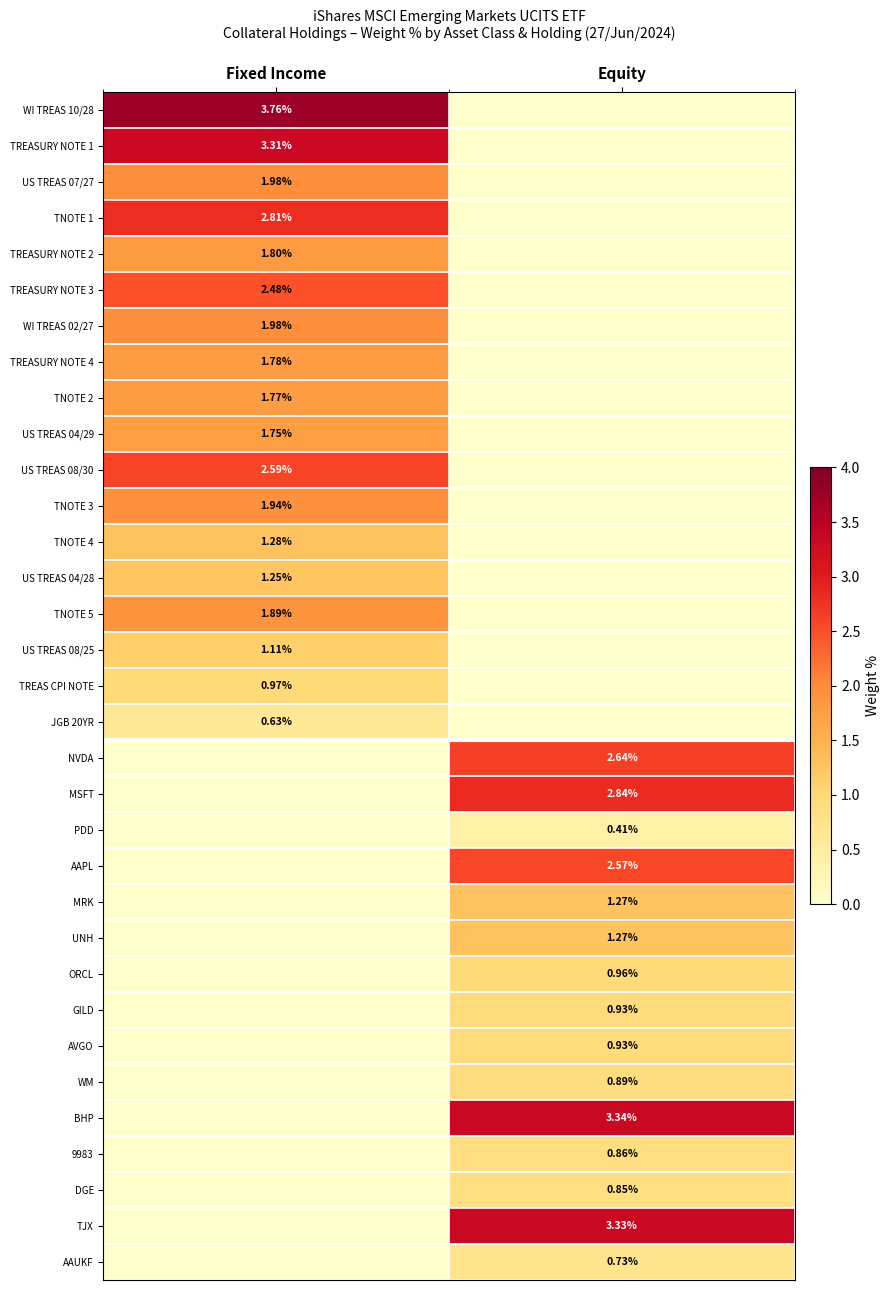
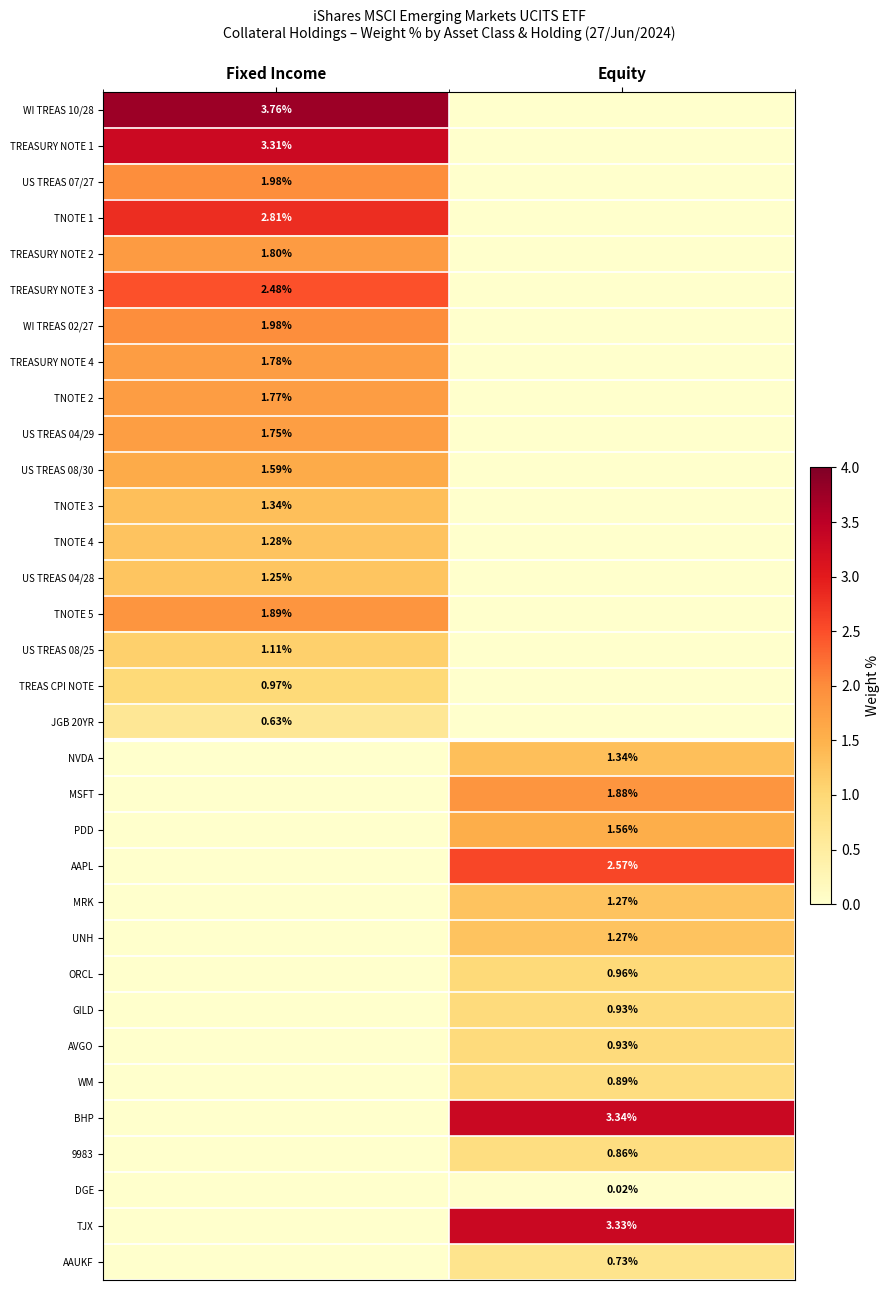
US TREAS 08/30, Fixed Income: 2.59% -> 1.59%
TNOTE 3, Fixed Income: 1.94% -> 1.34%
NVDA, Equity: 2.64% -> 1.34%
MSFT, Equity: 2.84% -> 1.88%
PDD, Equity: 0.41% -> 1.56%
DGE, Equity: 0.85% -> 0.02%
